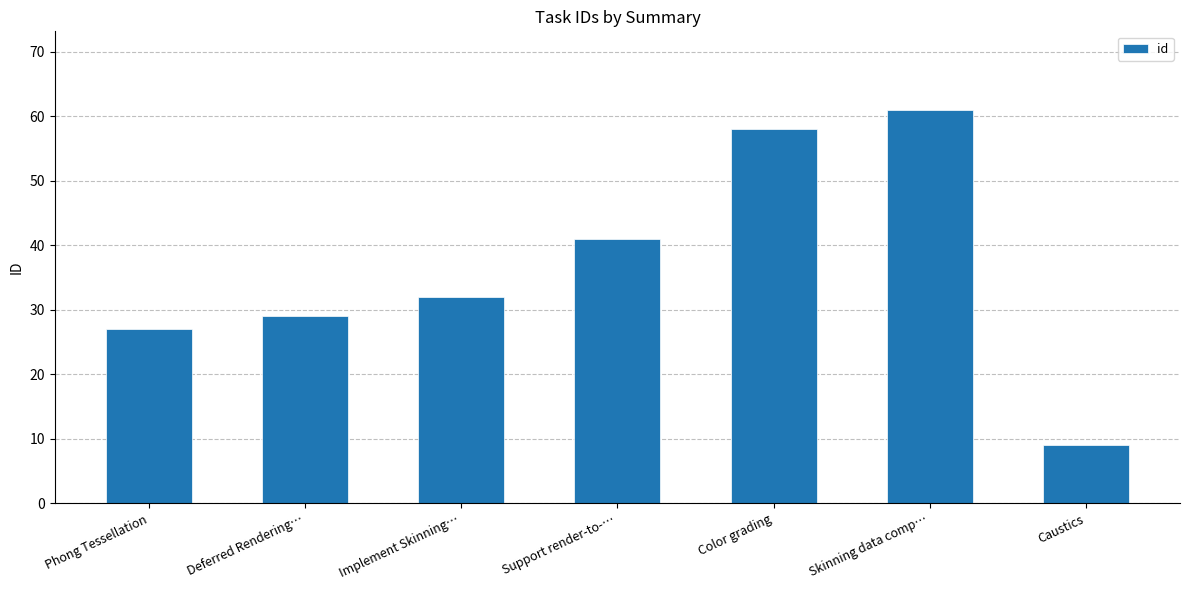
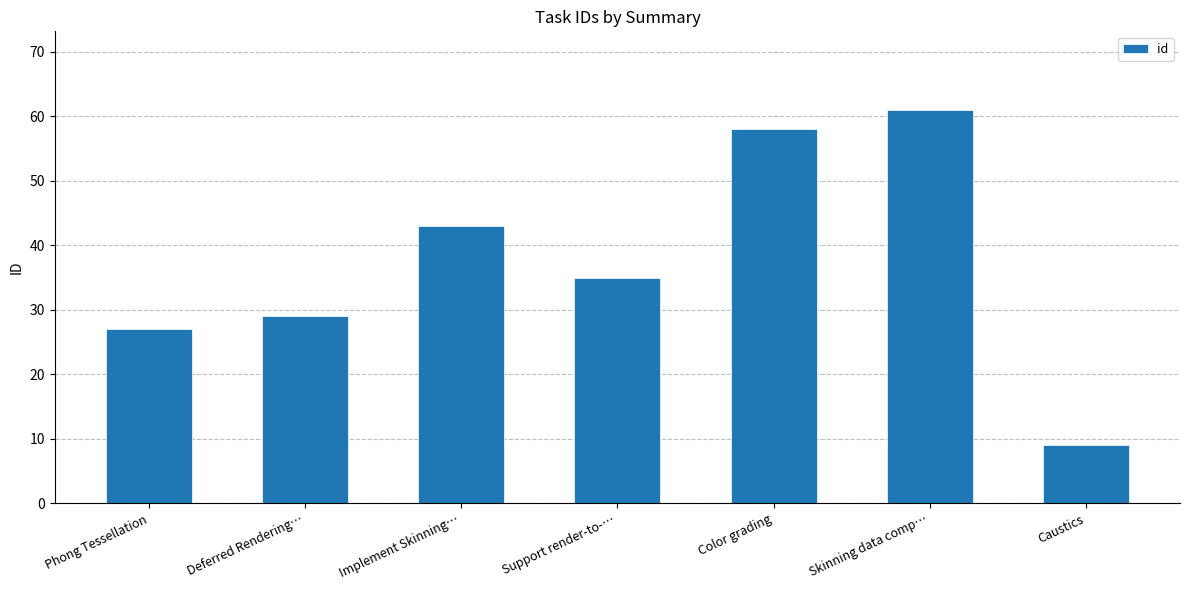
Implement Skinning…: 32 -> 43
Support render-to-…: 41 -> 35
